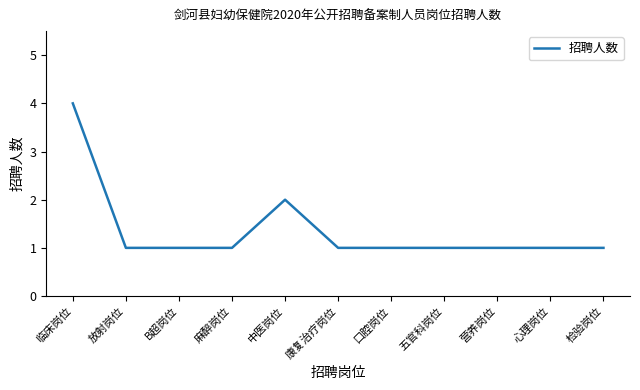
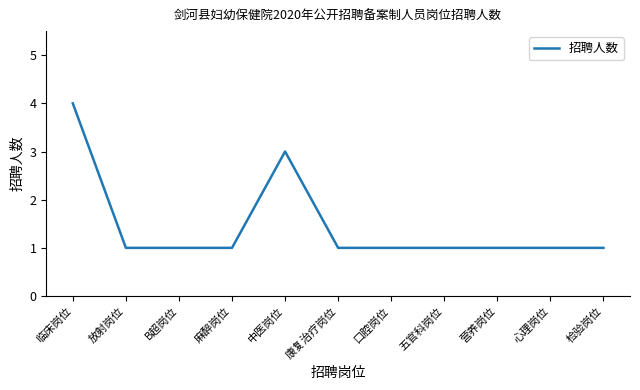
中医岗位: 2 -> 3
